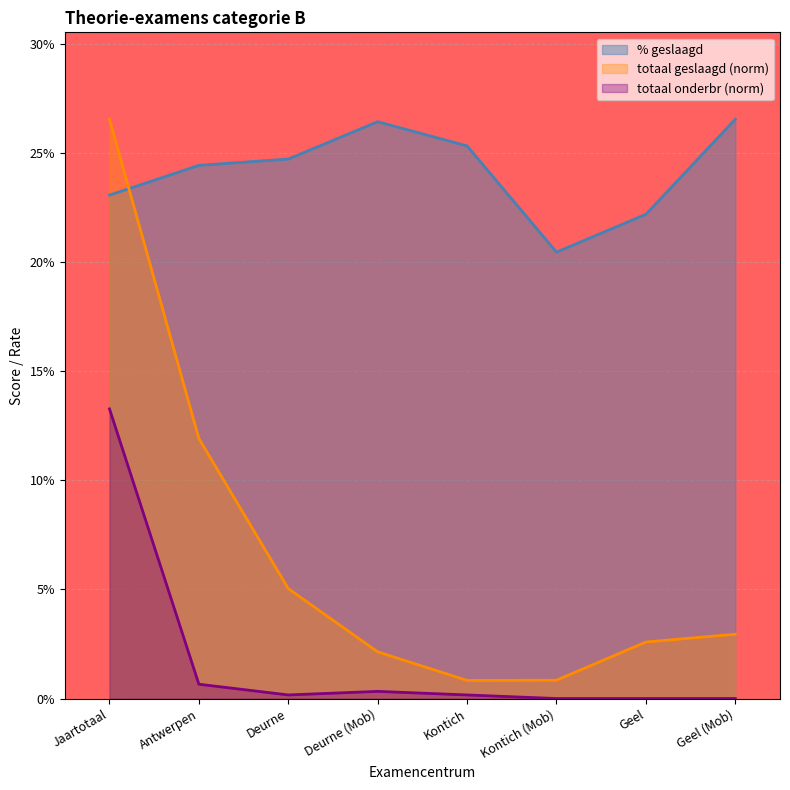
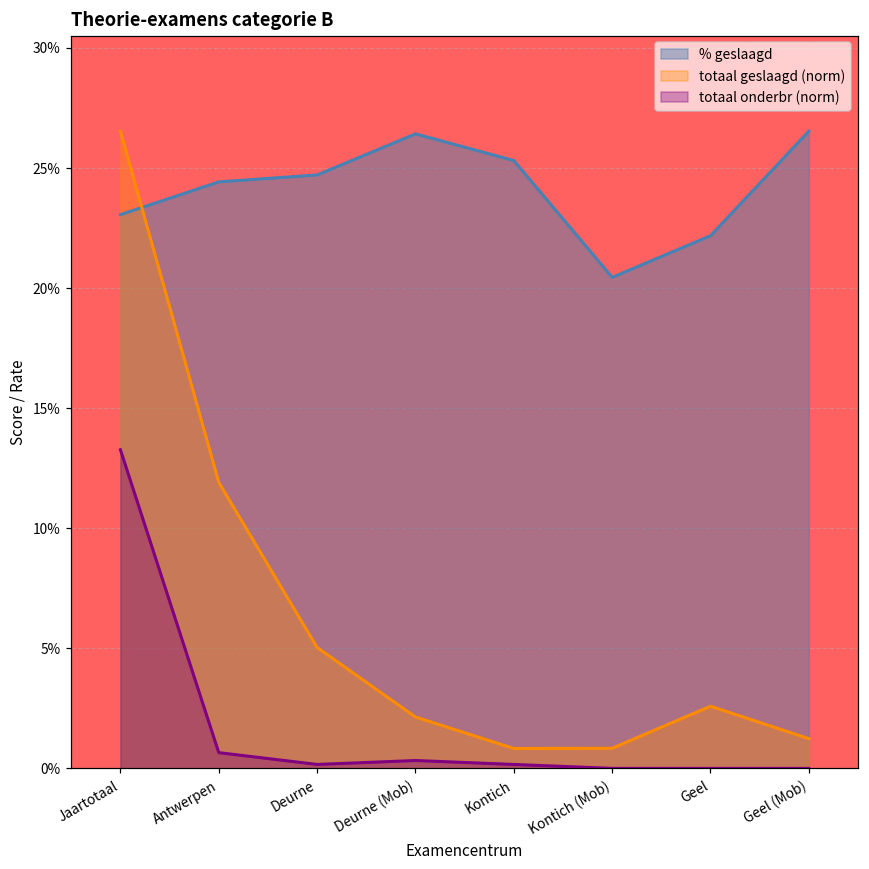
totaal geslaagd (norm), Geel (Mob): 2.9% -> 1.2%
